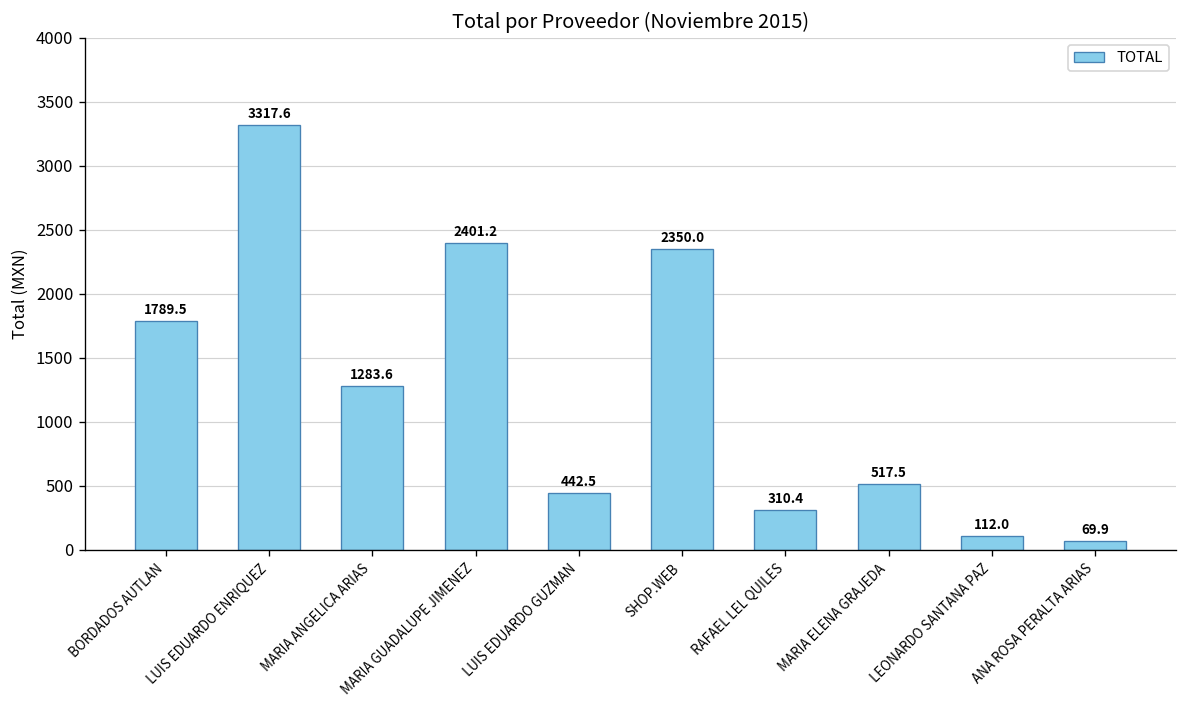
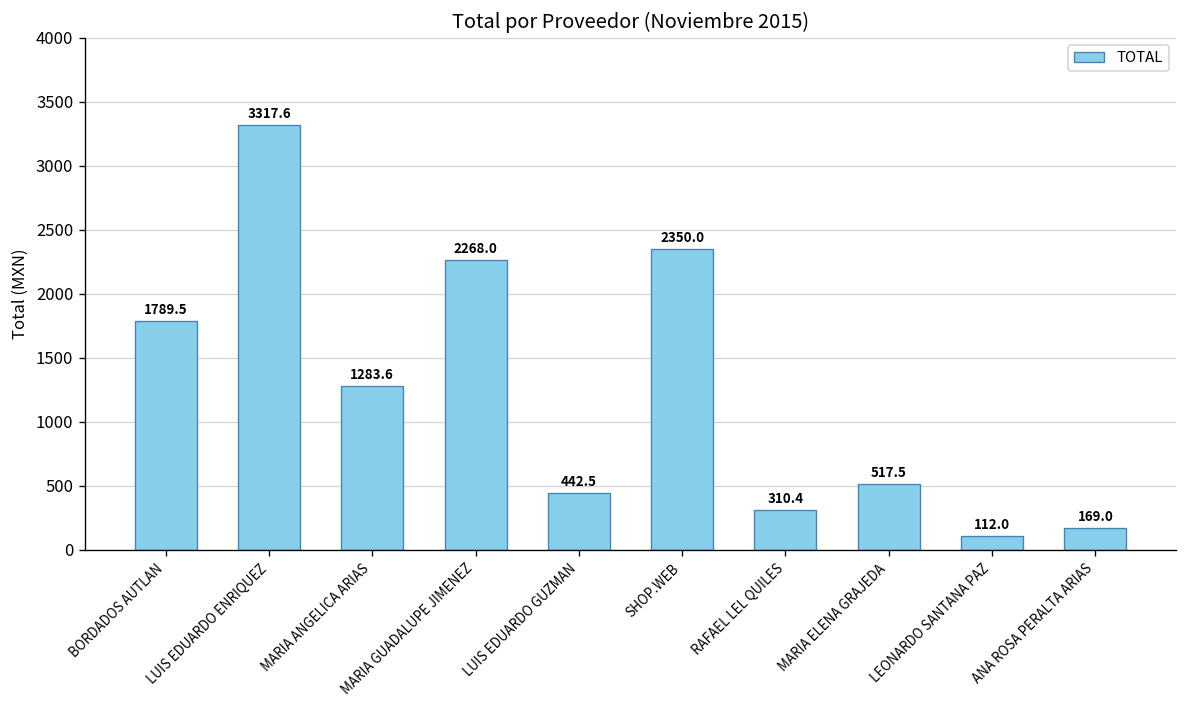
MARIA GUADALUPE JIMENEZ: 2401.2 -> 2268.0
ANA ROSA PERALTA ARIAS: 69.9 -> 169.0
